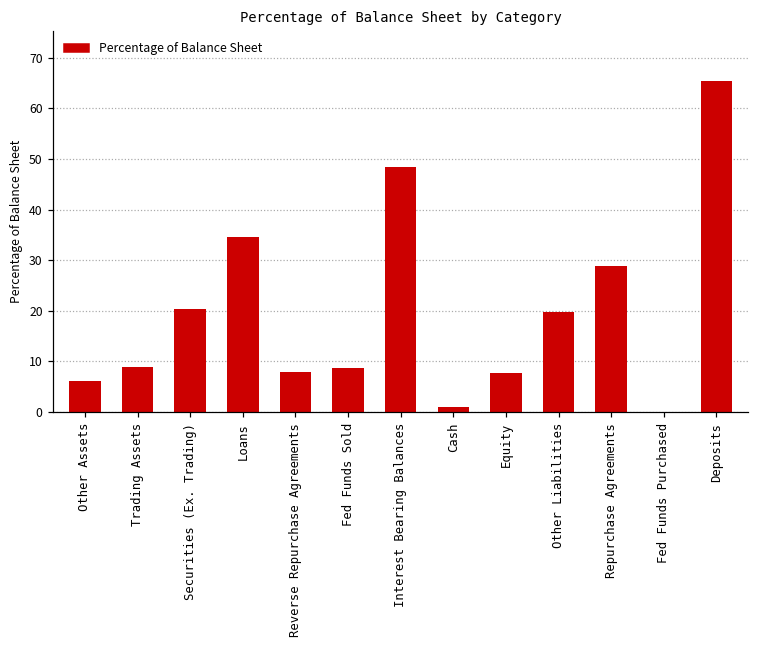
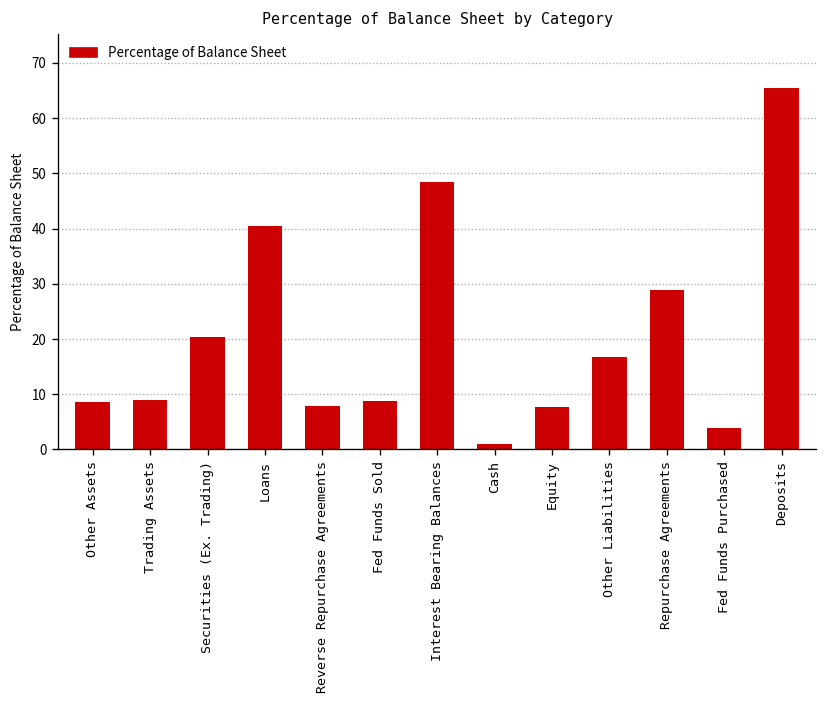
Other Assets: 6 -> 9
Loans: 35 -> 40
Other Liabilities: 20 -> 17
Fed Funds Purchased: 0 -> 4
